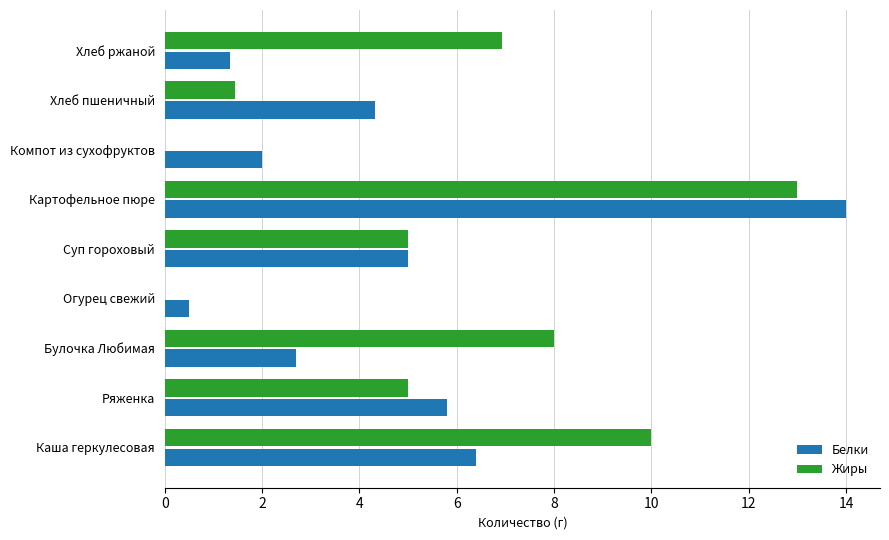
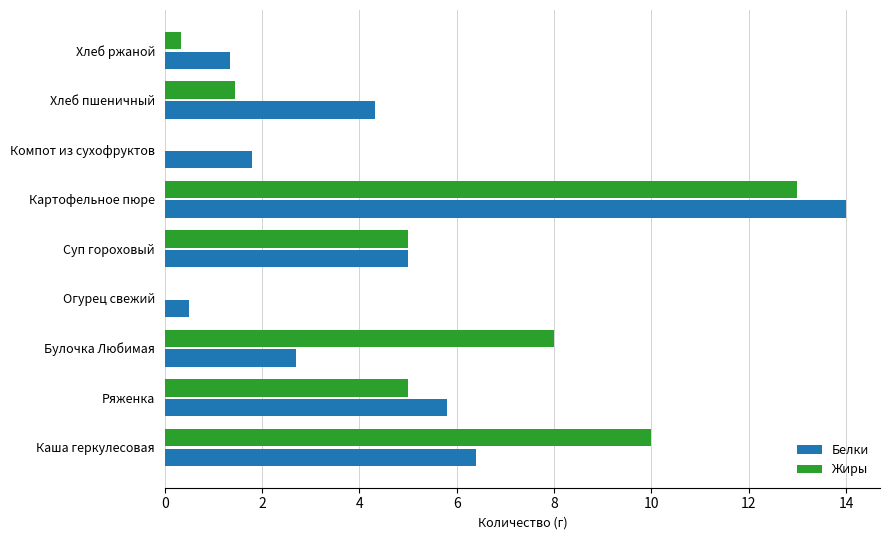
Жиры, Хлеб ржаной: 6.9 -> 0.3
Белки, Компот из сухофруктов: 2.0 -> 1.8
